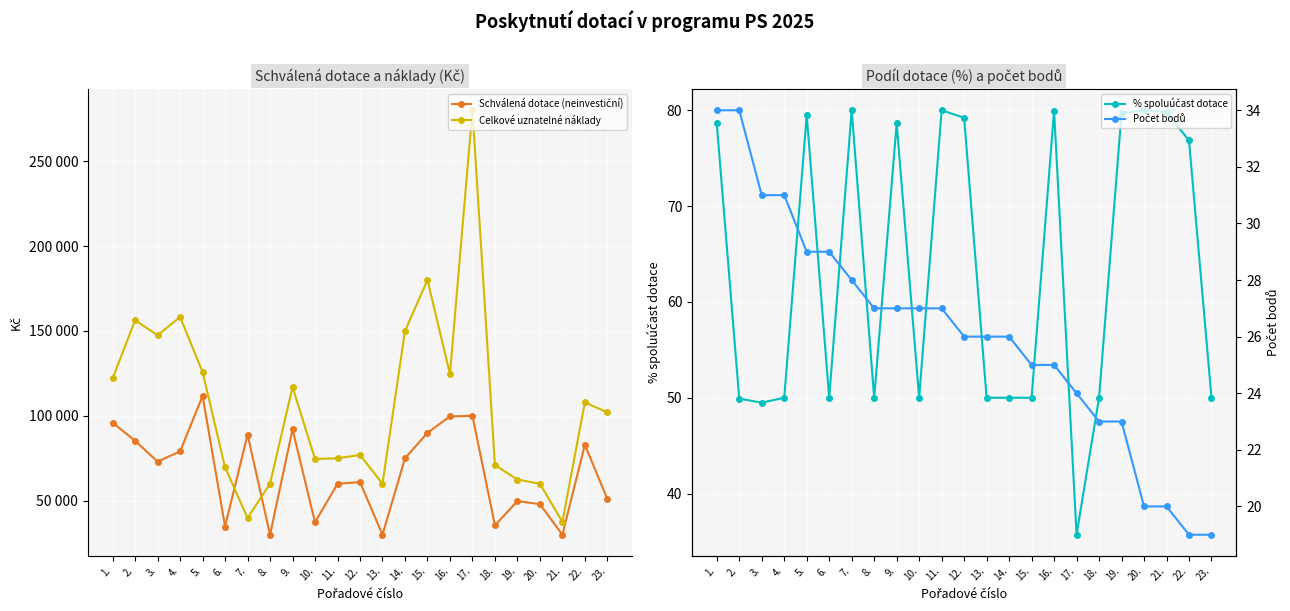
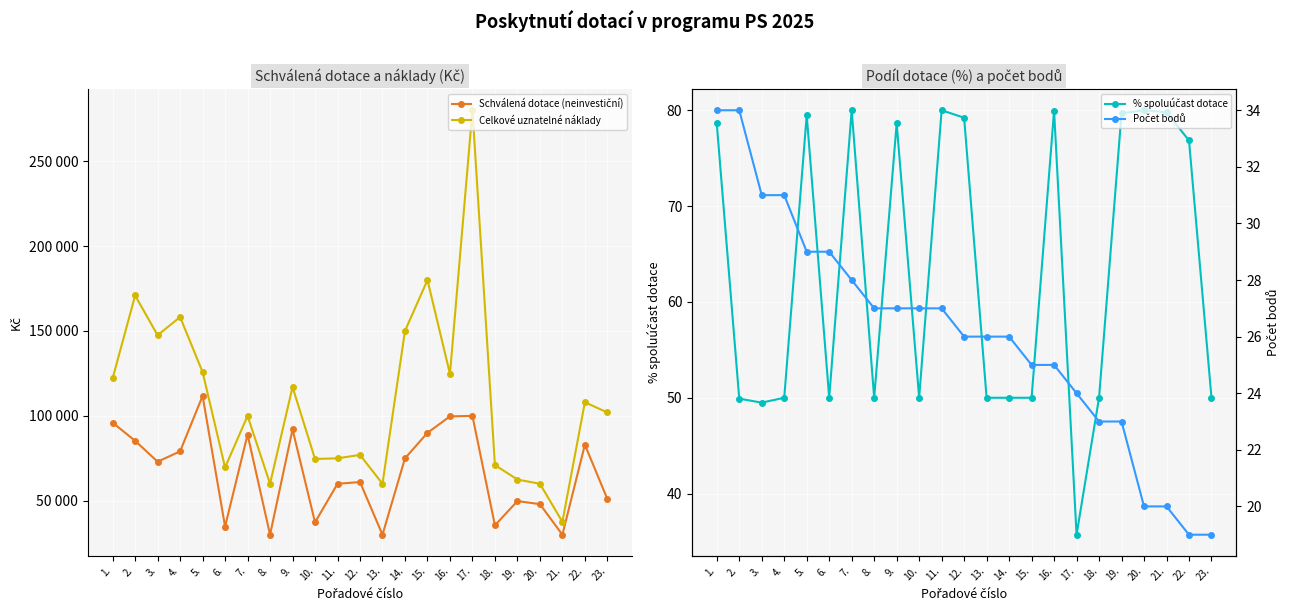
Schválená dotace a náklady (Kč), Celkové uznatelné náklady, 2.: 156000 -> 171000
Schválená dotace a náklady (Kč), Celkové uznatelné náklady, 7.: 40000 -> 100000
